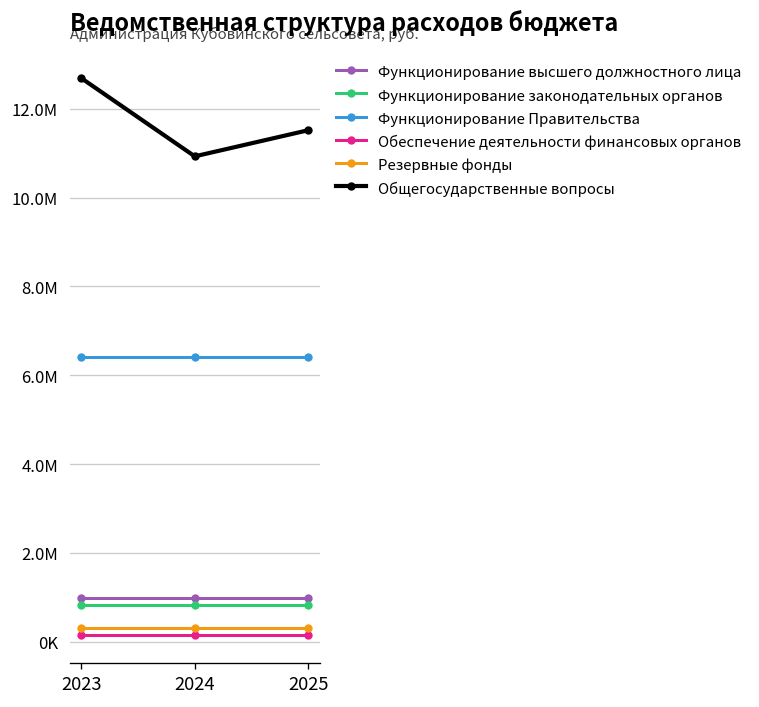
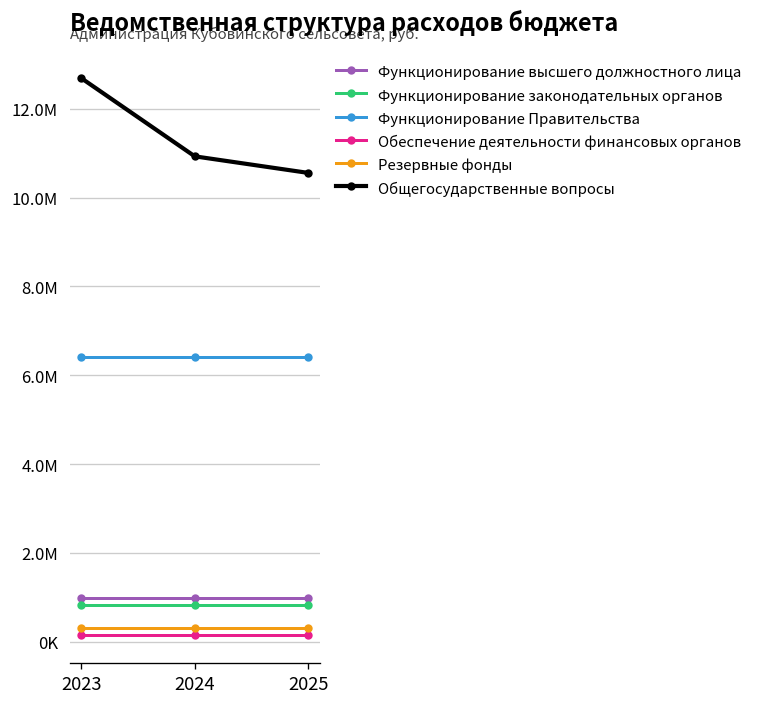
Общегосударственные вопросы, 2025: 11500000 -> 10600000
